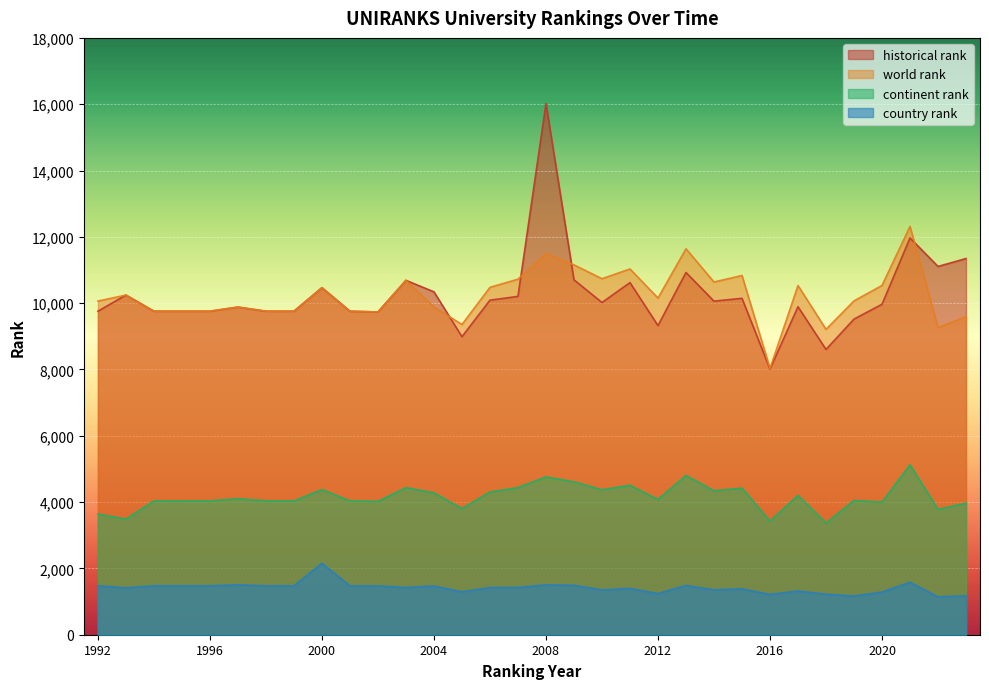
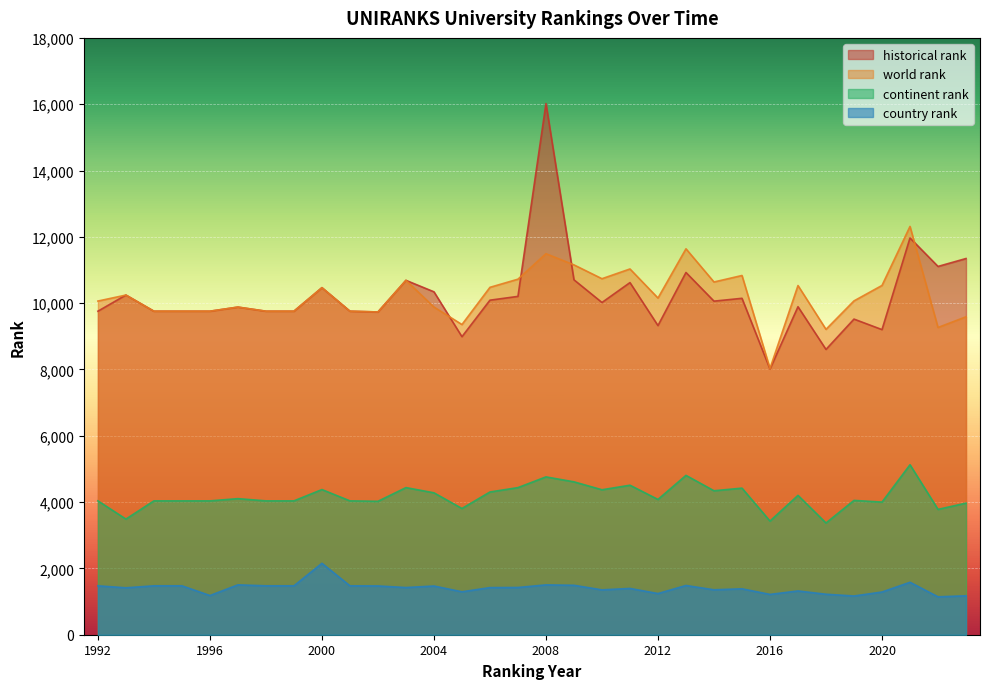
continent rank, 1992: 3,600 -> 4,000
country rank, 1996: 1,500 -> 1,200
historical rank, 2020: 10,000 -> 9,200
